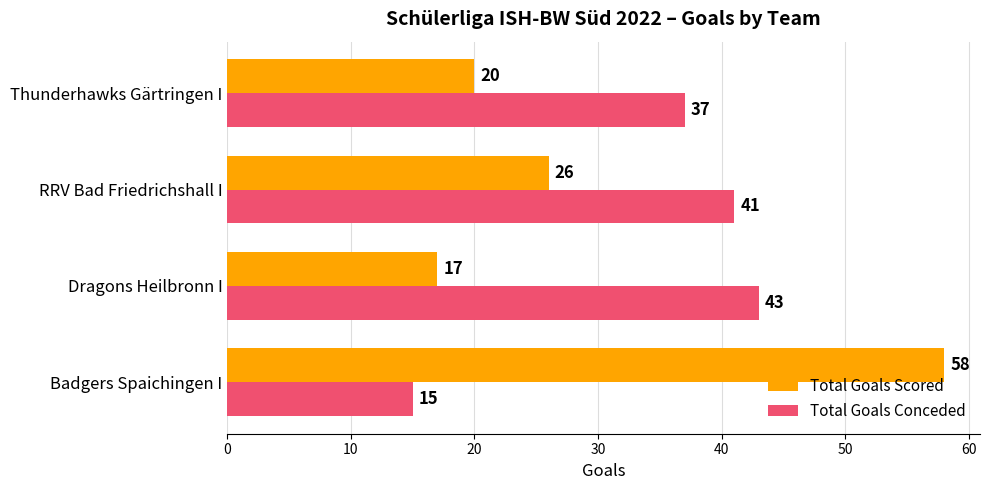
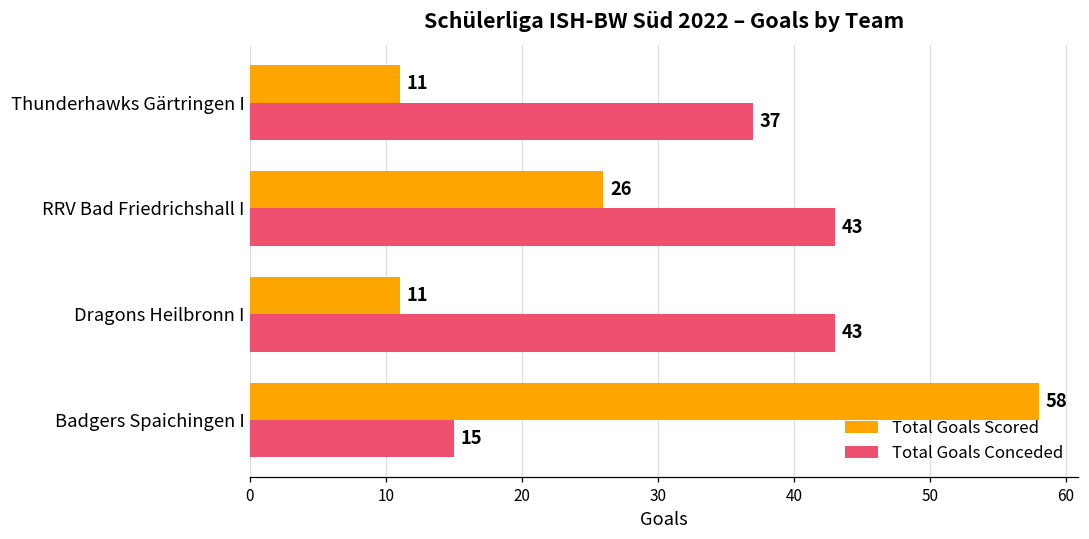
Total Goals Scored, Thunderhawks Gärtringen I: 20 -> 11
Total Goals Conceded, RRV Bad Friedrichshall I: 41 -> 43
Total Goals Scored, Dragons Heilbronn I: 17 -> 11
